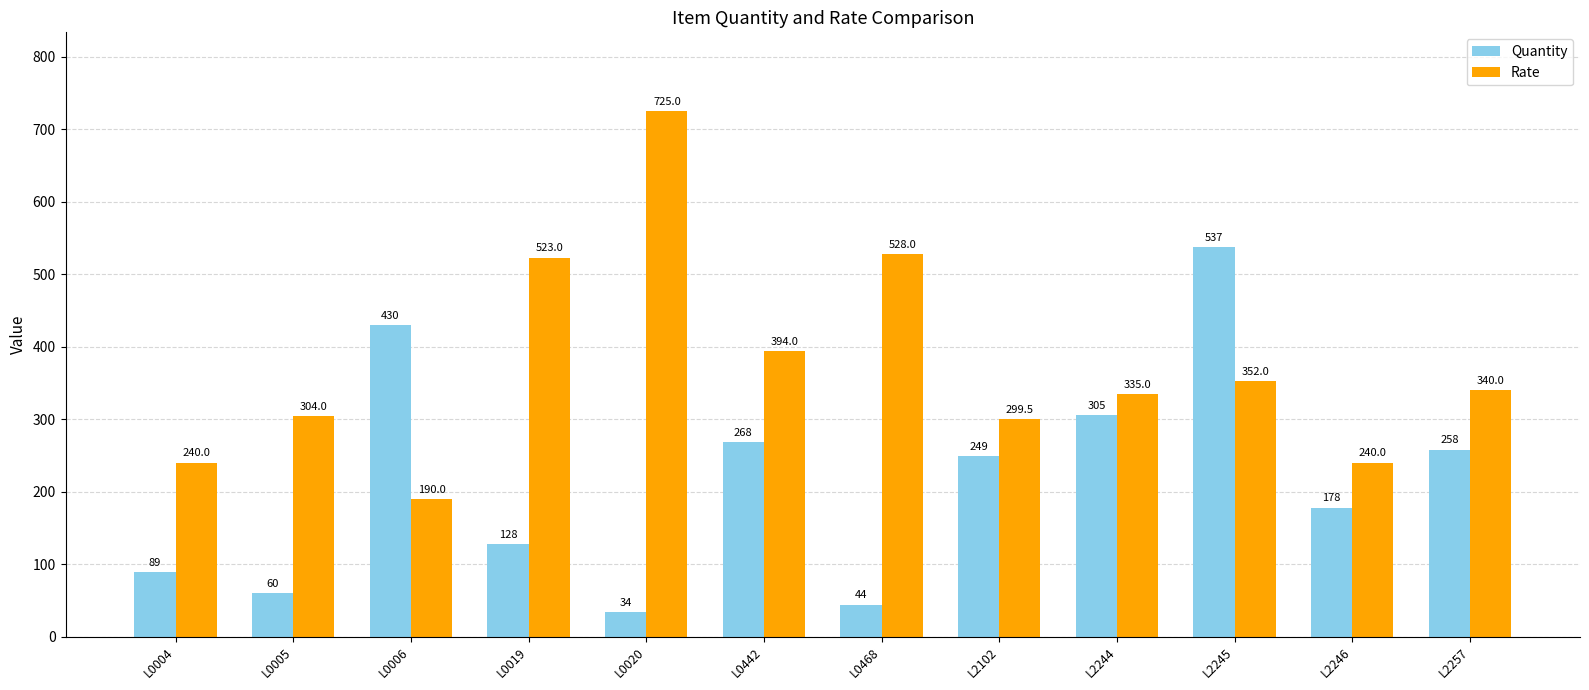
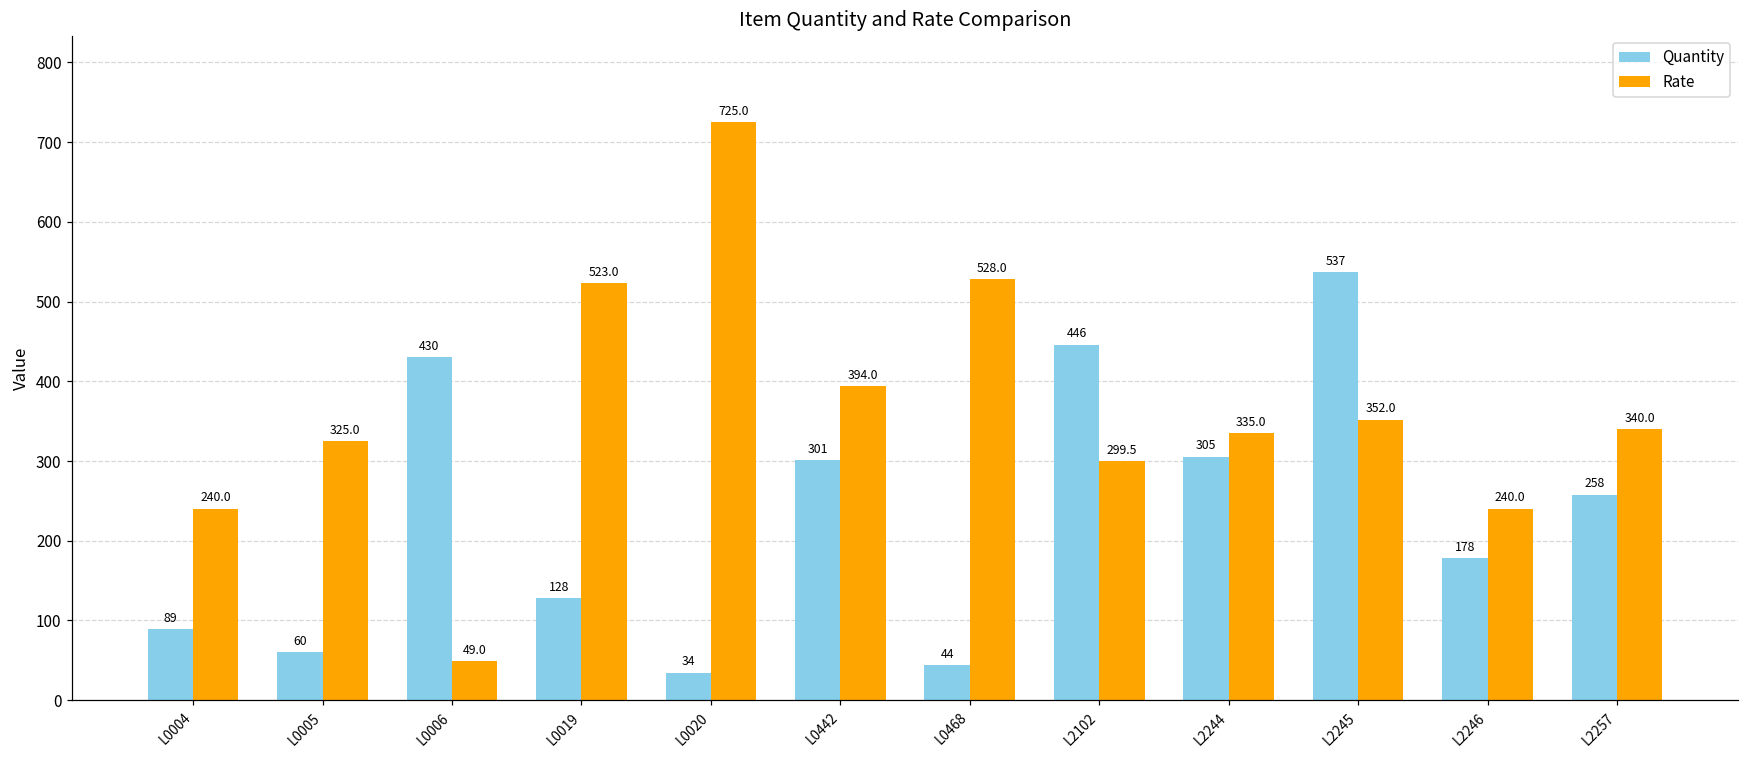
Rate, L0005: 304.0 -> 325.0
Rate, L0006: 190.0 -> 49.0
Quantity, L0442: 268 -> 301
Quantity, L2102: 249 -> 446
